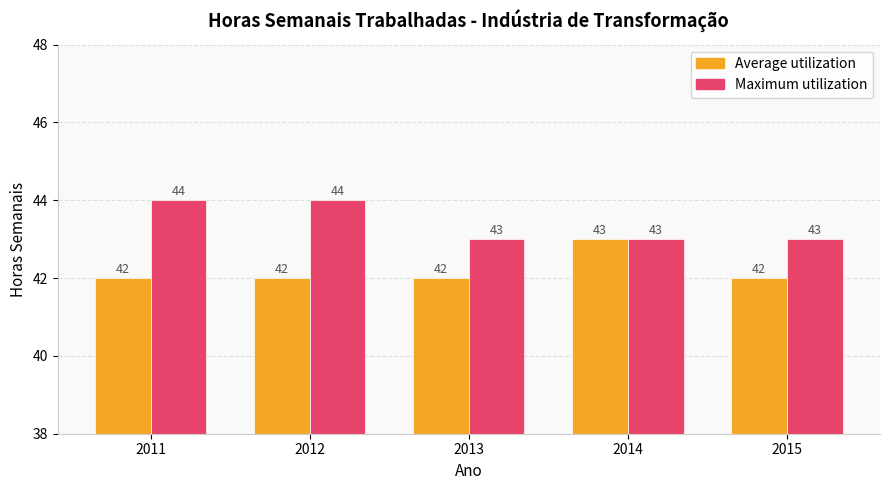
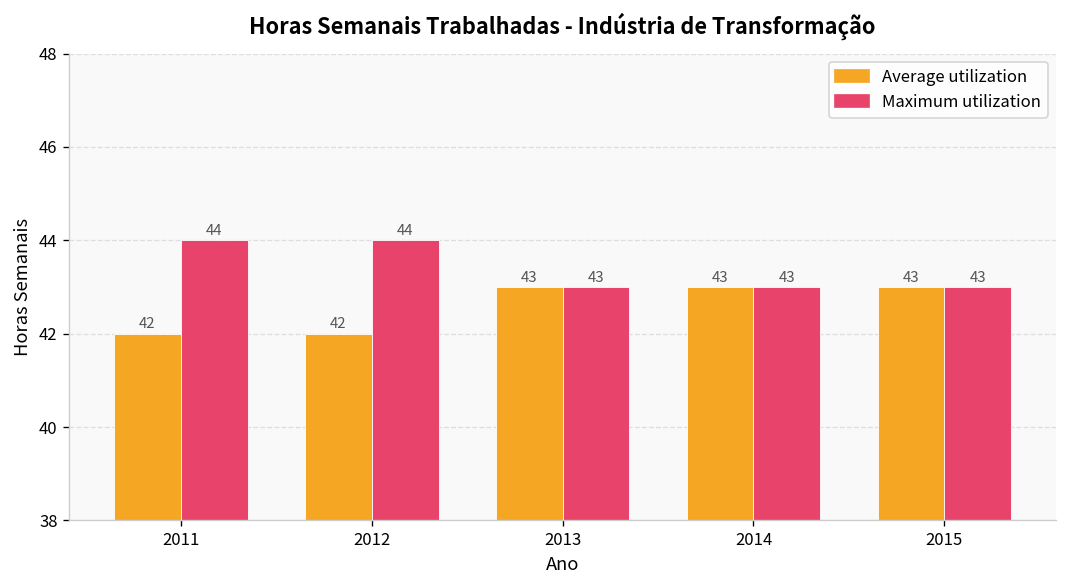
Average utilization, 2013: 42 -> 43
Average utilization, 2015: 42 -> 43
